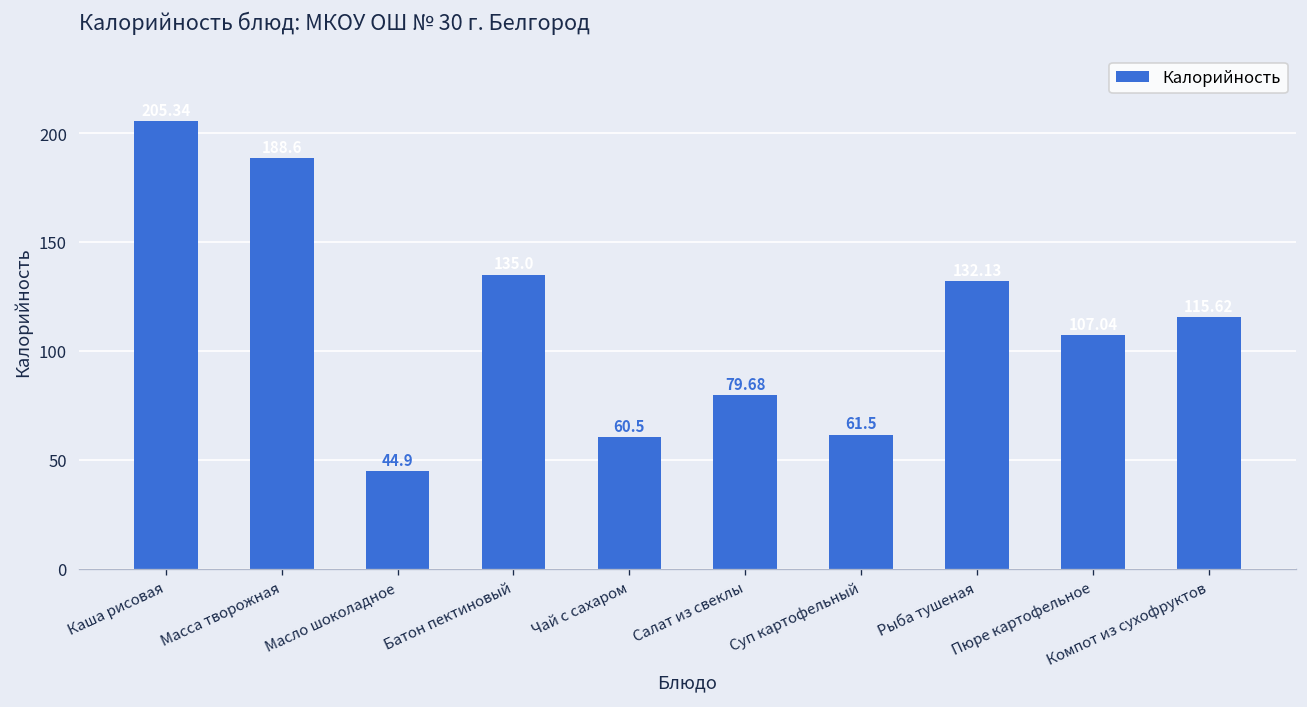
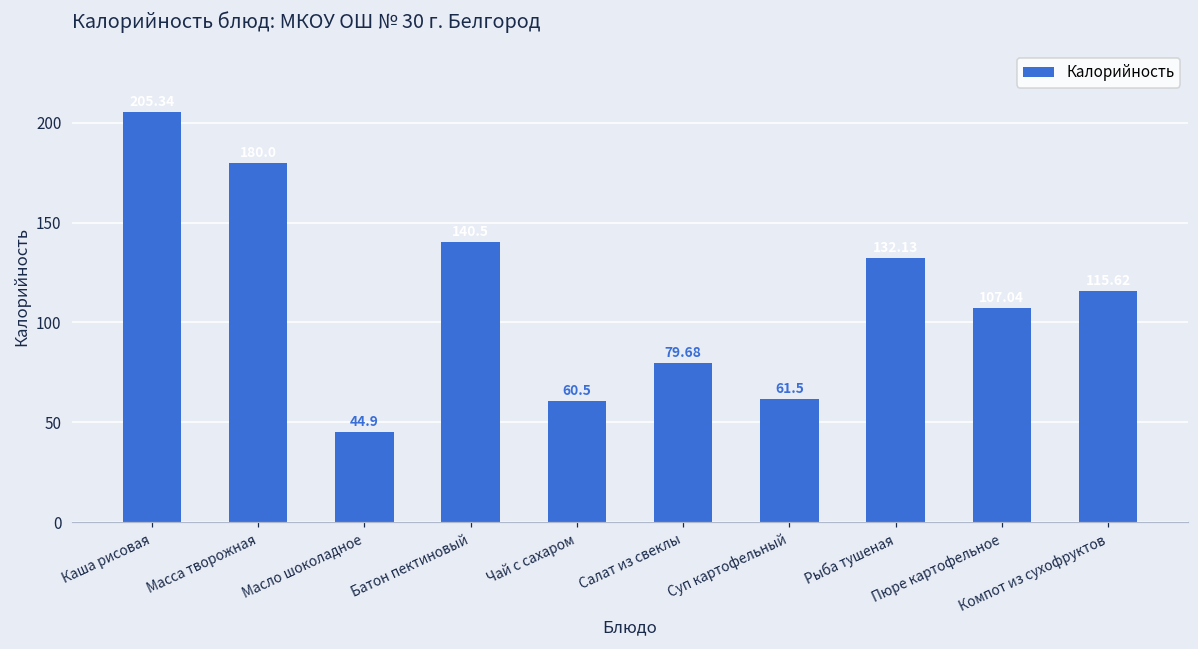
Масса творожная: 189 -> 180
Батон пектиновый: 135 -> 141
